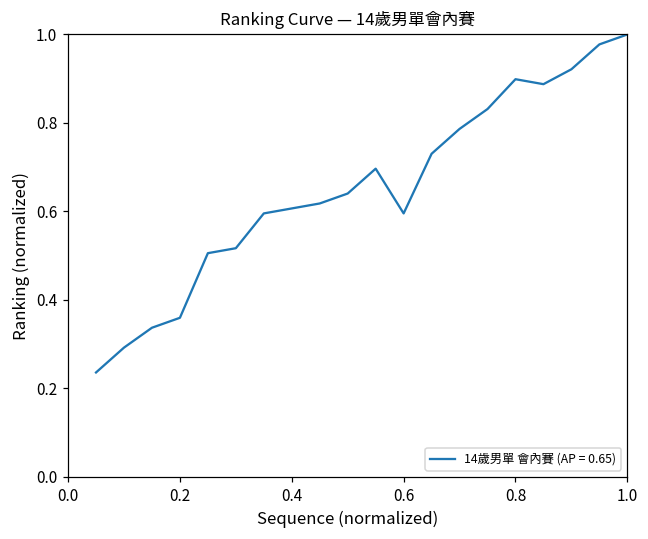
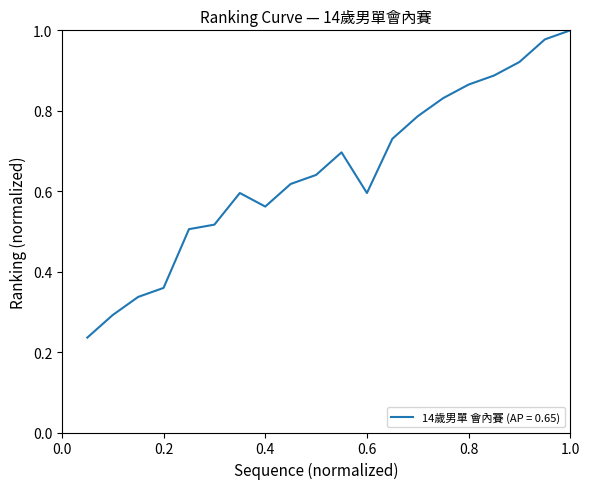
0.4: 0.61 -> 0.56
0.8: 0.90 -> 0.87
